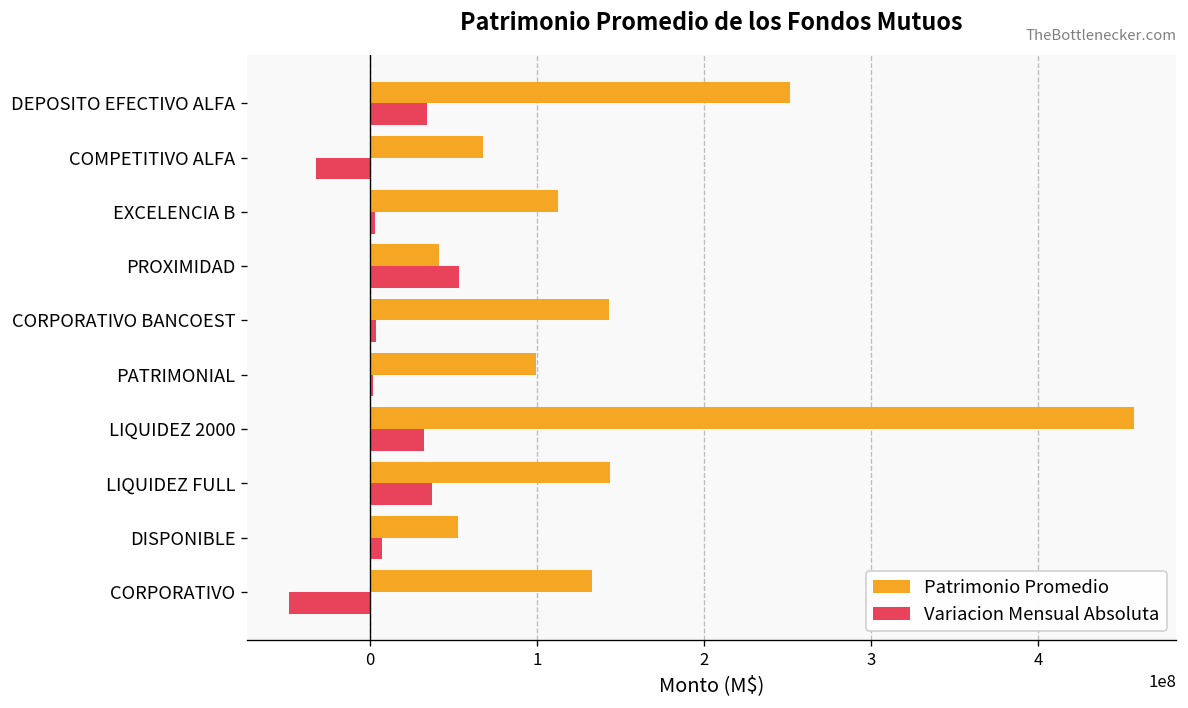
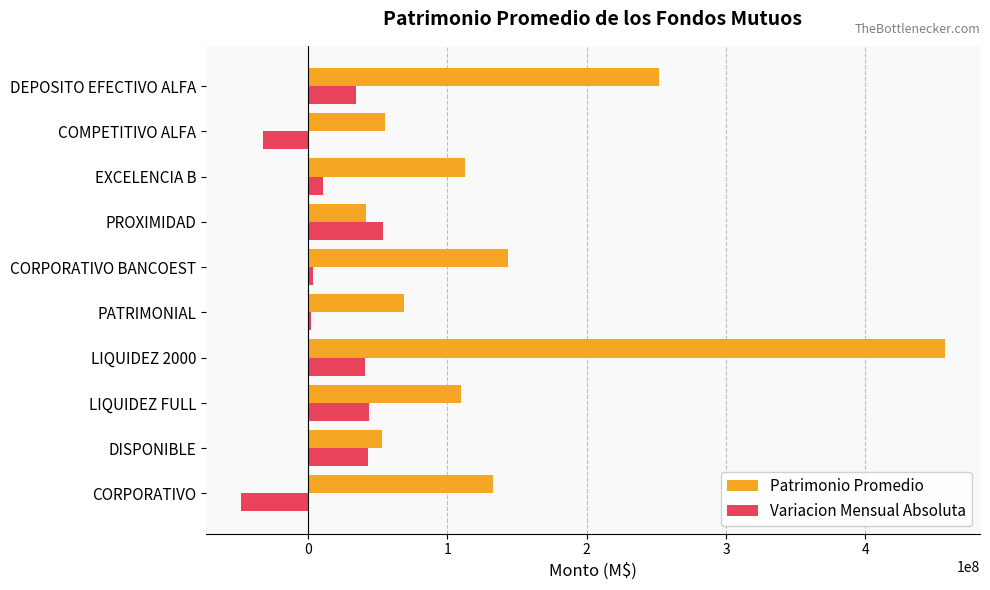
Patrimonio Promedio, COMPETITIVO ALFA: 68000000 -> 55000000
Variacion Mensual Absoluta, EXCELENCIA B: 3000000 -> 11000000
Patrimonio Promedio, PATRIMONIAL: 100000000 -> 69000000
Variacion Mensual Absoluta, LIQUIDEZ 2000: 32000000 -> 41000000
Patrimonio Promedio, LIQUIDEZ FULL: 143000000 -> 110000000
Variacion Mensual Absoluta, LIQUIDEZ FULL: 37000000 -> 44000000
Variacion Mensual Absoluta, DISPONIBLE: 7000000 -> 43000000
